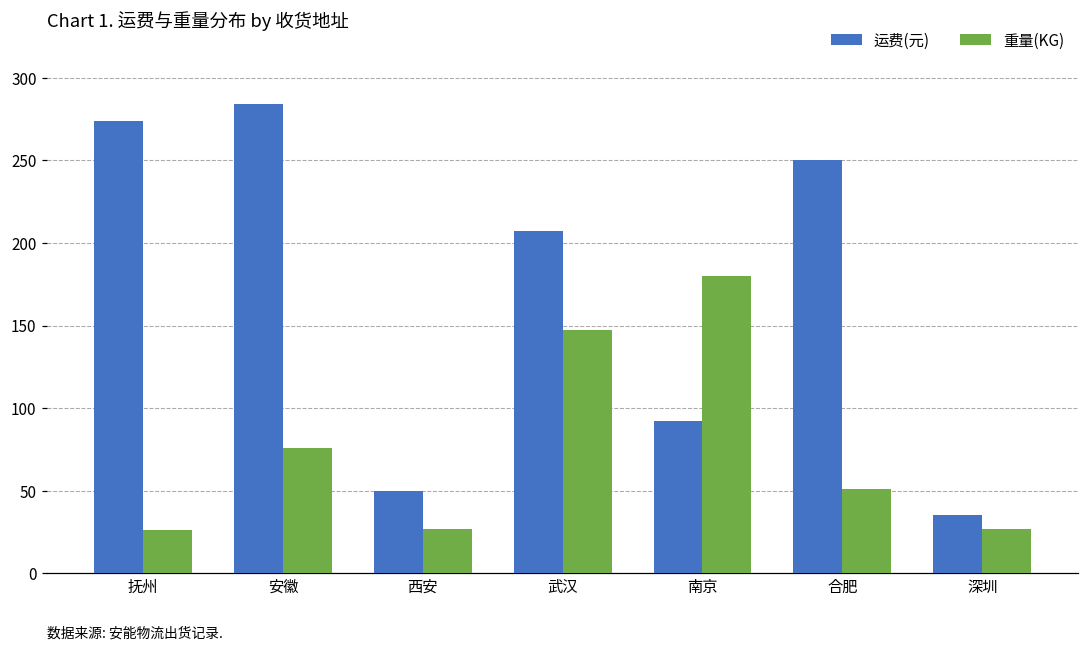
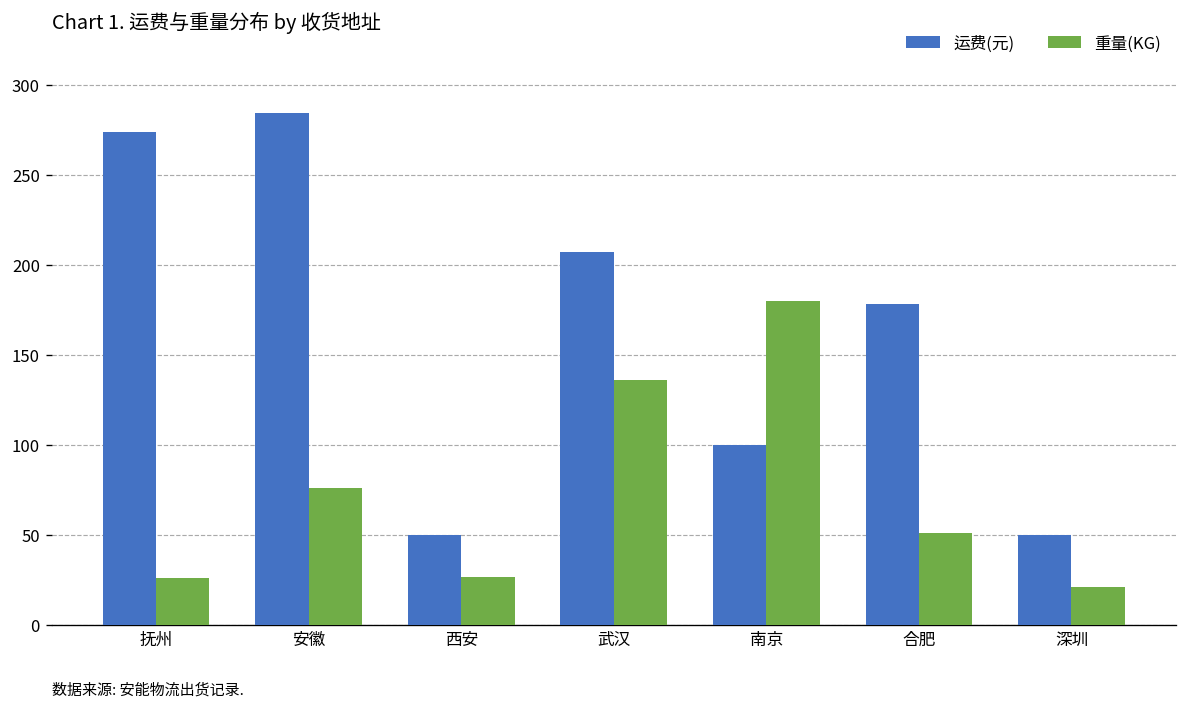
重量(KG), 武汉: 147 -> 136
运费(元), 南京: 92 -> 100
运费(元), 合肥: 250 -> 178
运费(元), 深圳: 35 -> 50
重量(KG), 深圳: 27 -> 21
